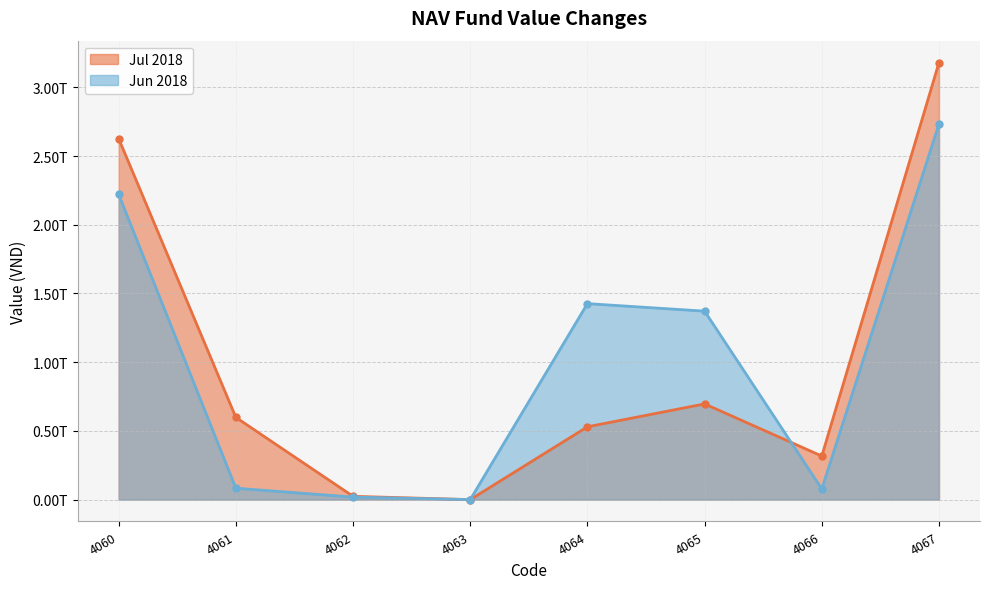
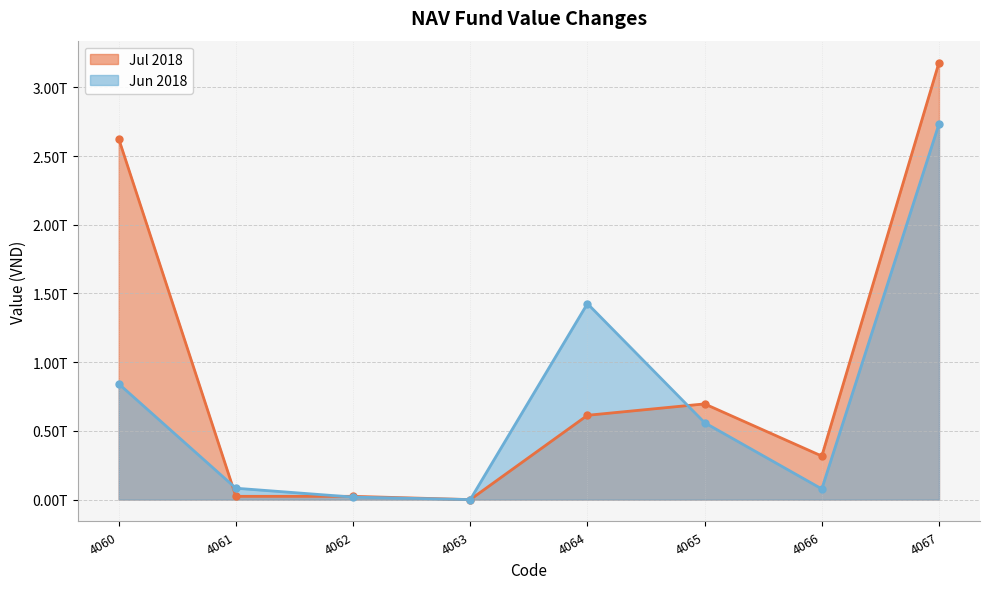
Jun 2018, 4060: 2.22T -> 0.84T
Jul 2018, 4061: 0.60T -> 0.02T
Jul 2018, 4064: 0.53T -> 0.61T
Jun 2018, 4065: 1.37T -> 0.56T
